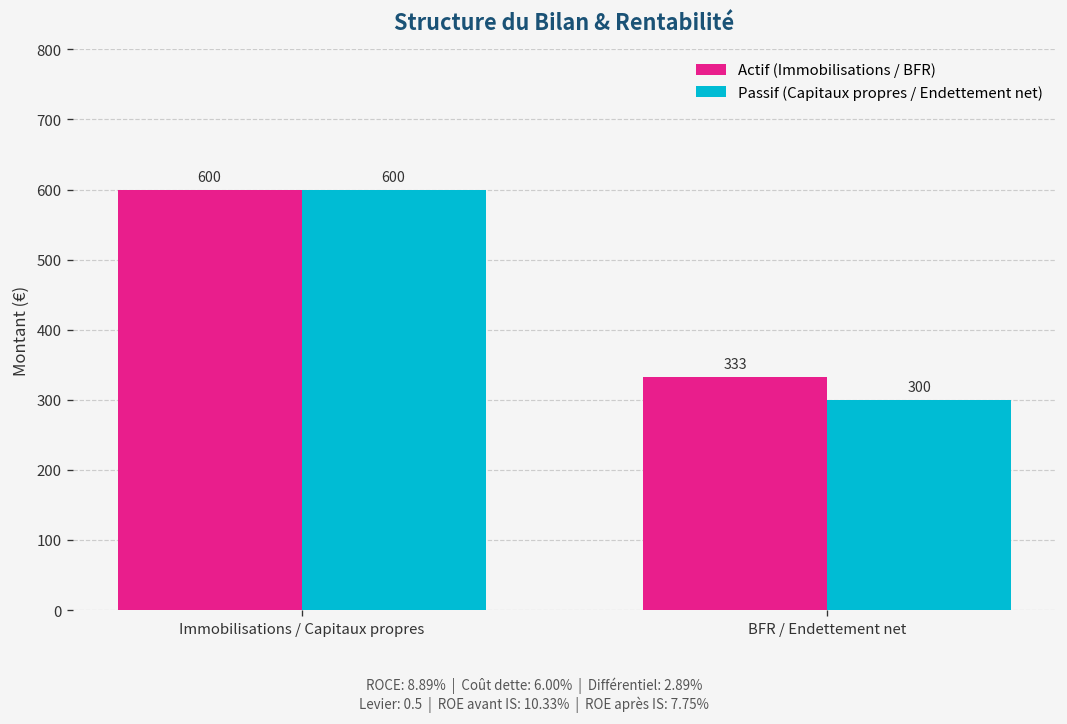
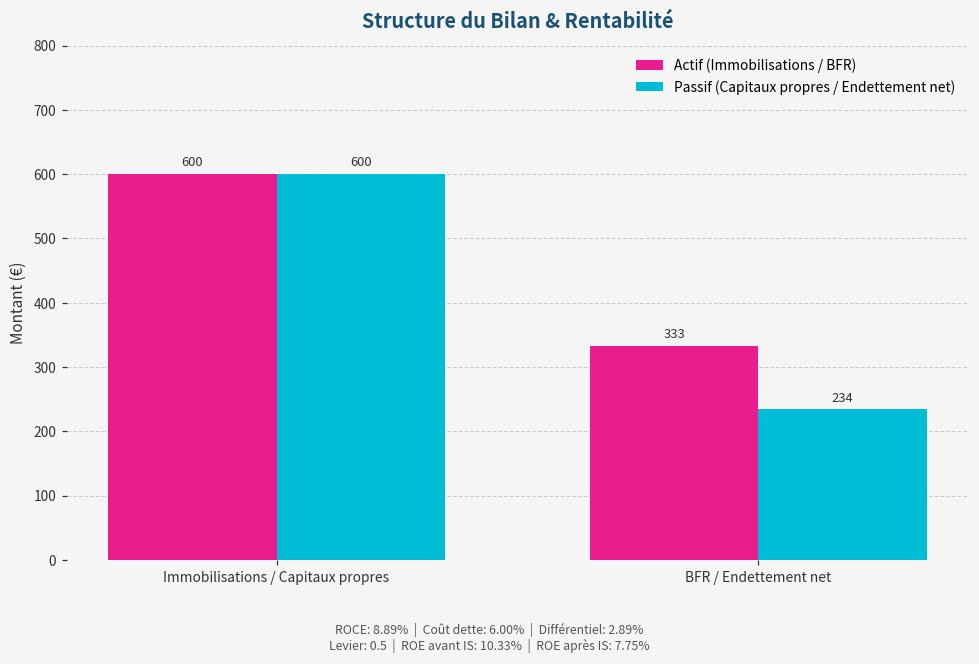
Passif (Capitaux propres / Endettement net), BFR / Endettement net: 300 -> 234
